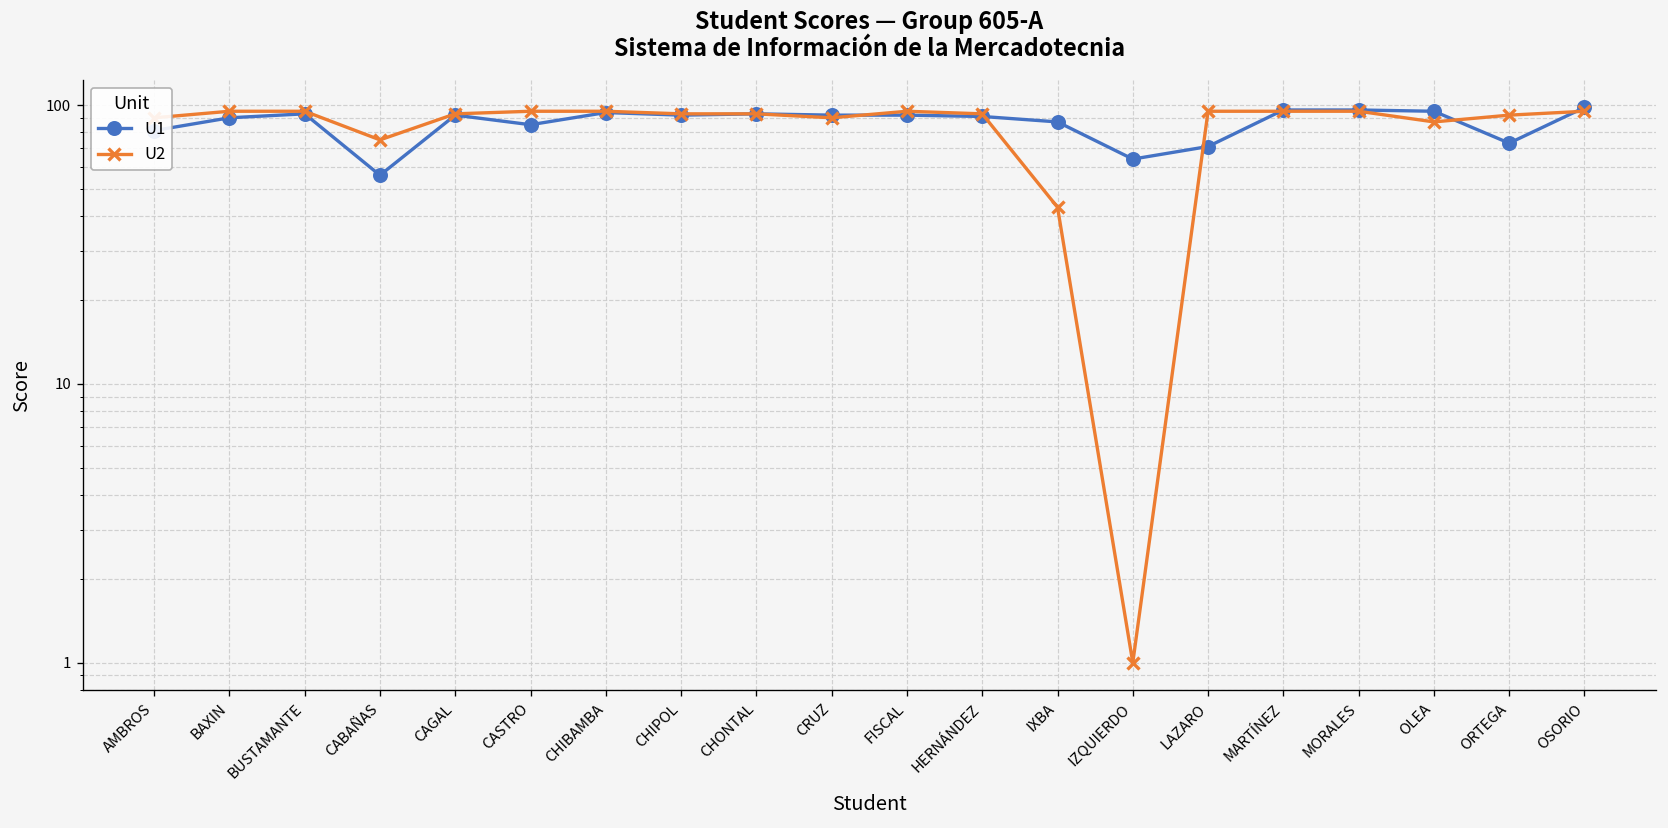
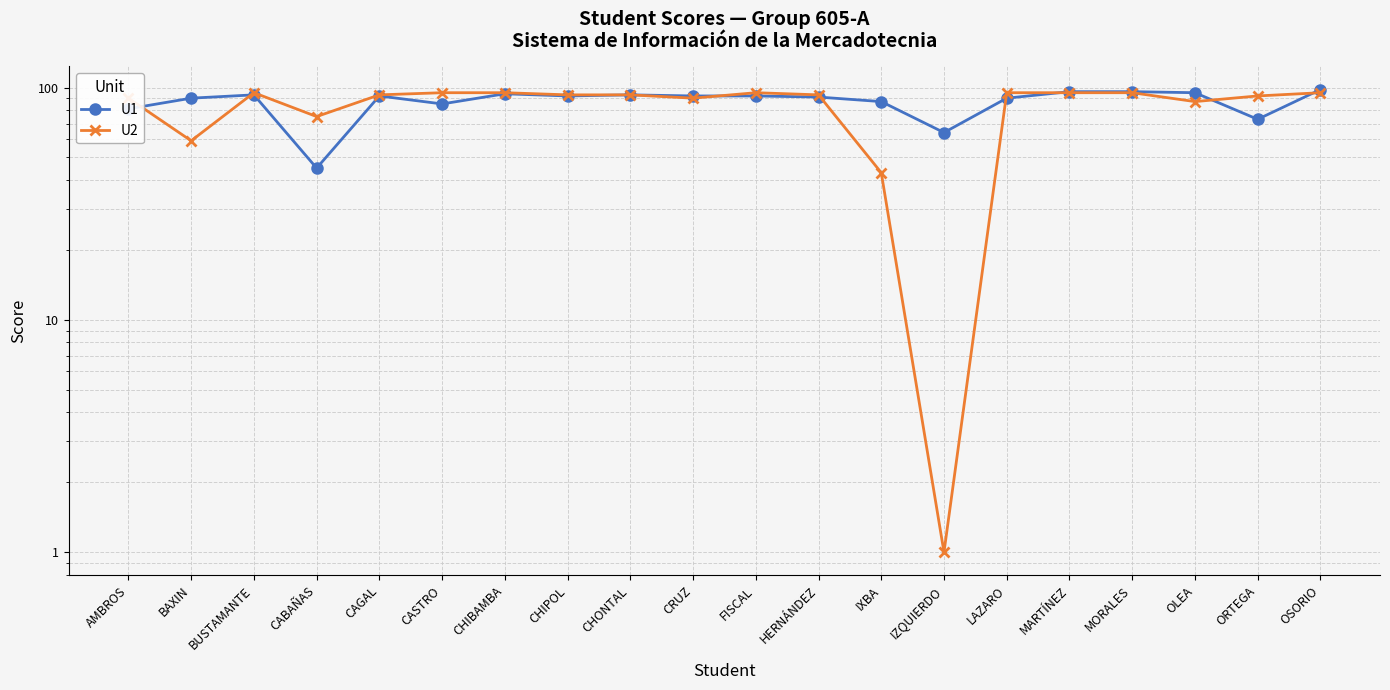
U2, BAXIN: 95 -> 59
U1, CABAÑAS: 56 -> 45
U1, LAZARO: 71 -> 90
